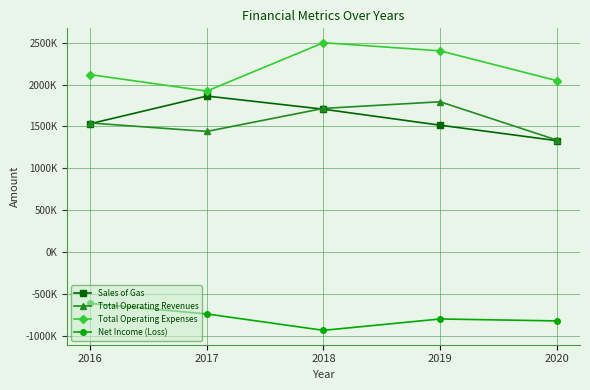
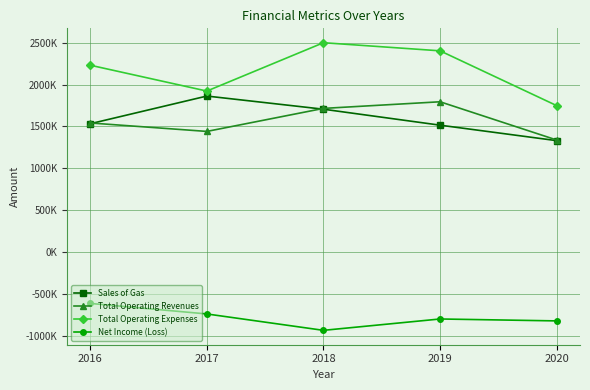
Total Operating Expenses, 2016: 2100000 -> 2200000
Total Operating Expenses, 2020: 2000000 -> 1700000
